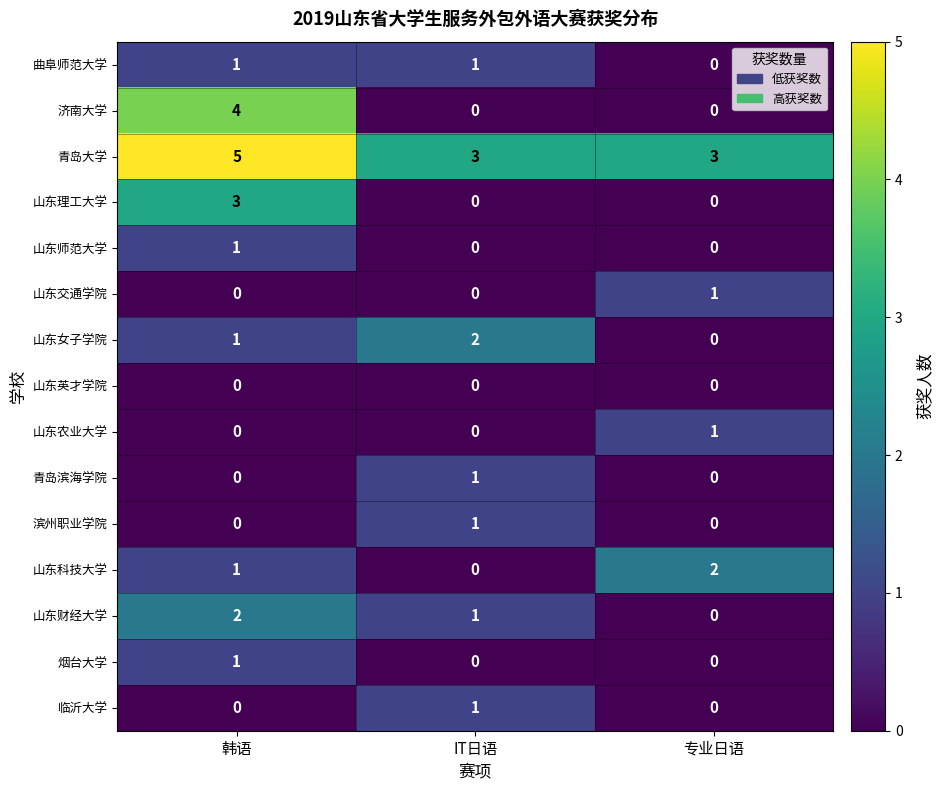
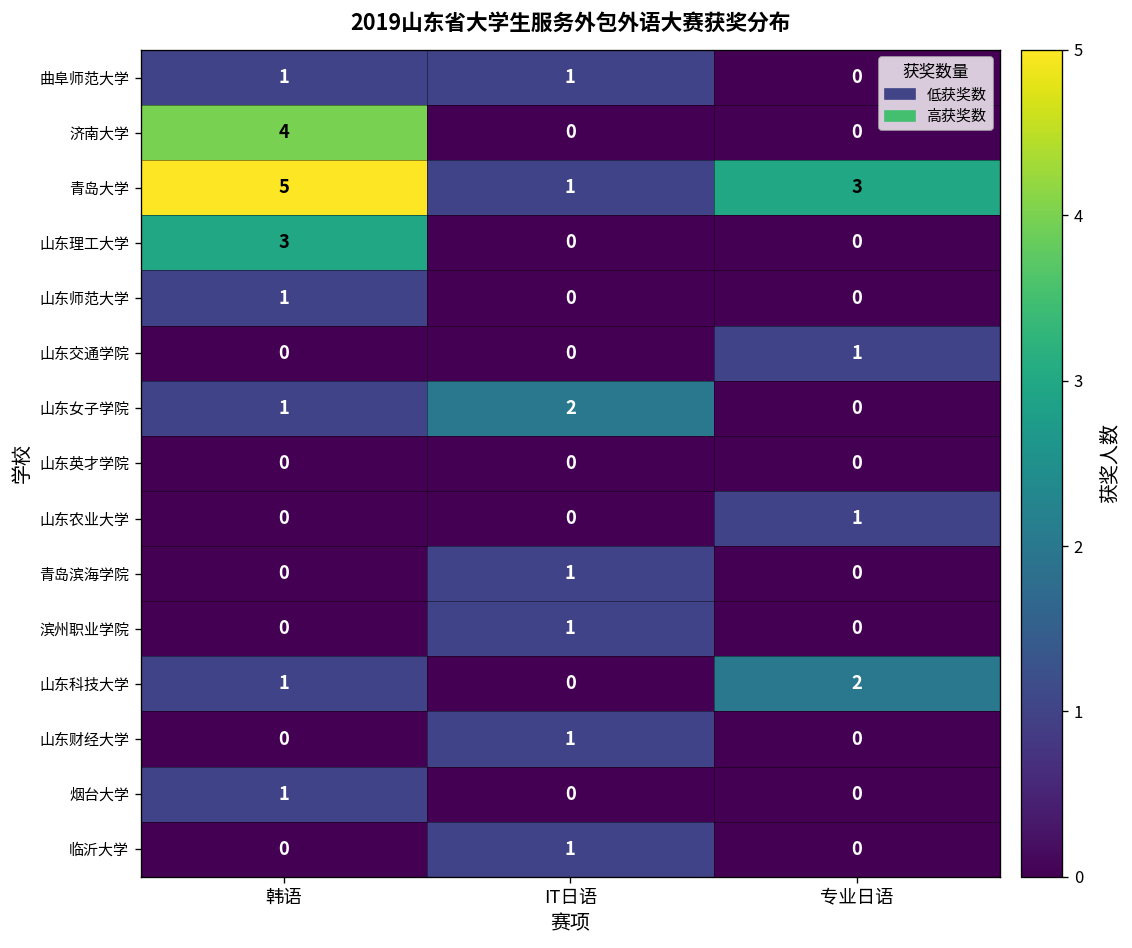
青岛大学, IT日语: 3 -> 1
山东财经大学, 韩语: 2 -> 0
